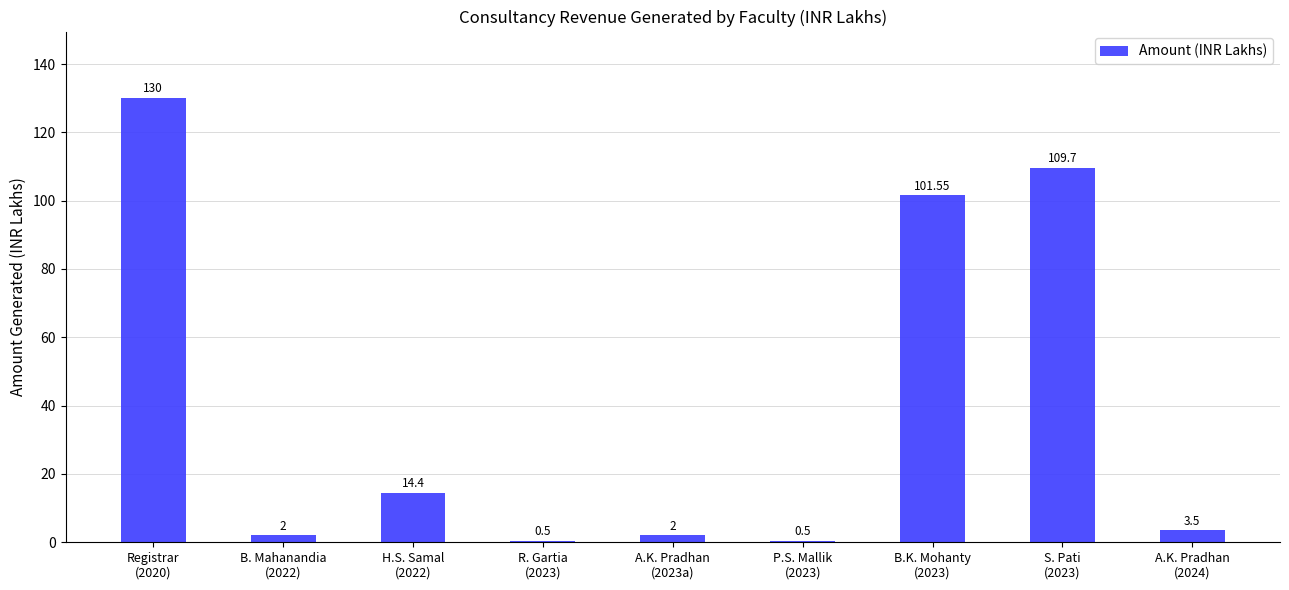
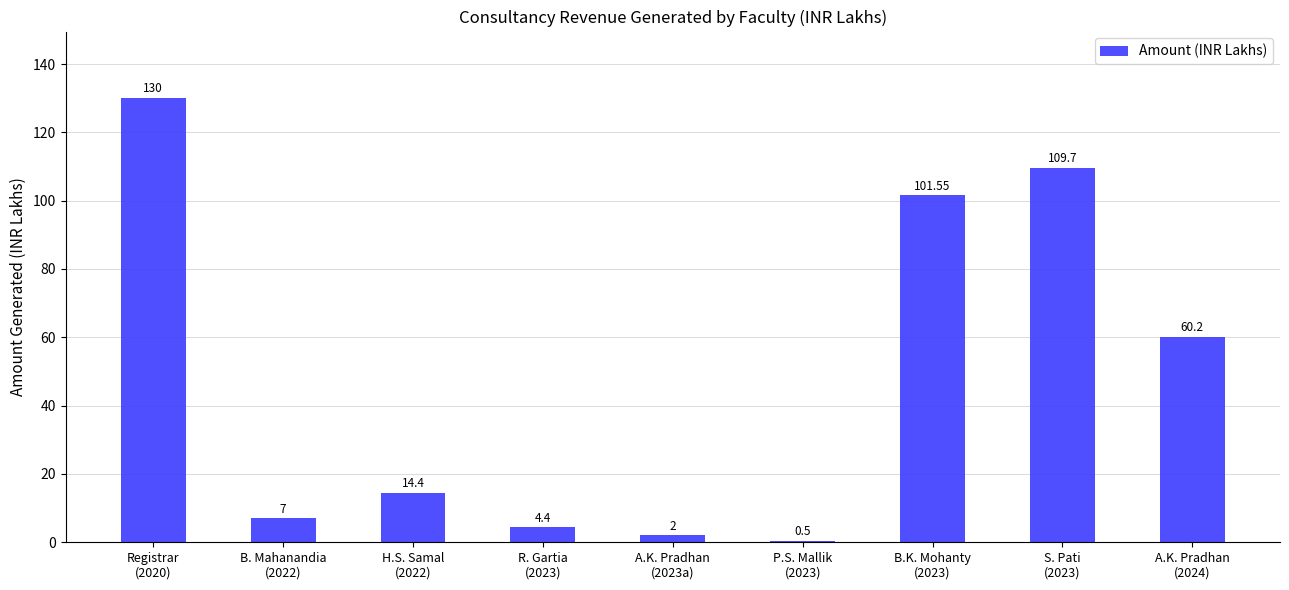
B. Mahanandia (2022): 2 -> 7
R. Gartia (2023): 0.5 -> 4.4
A.K. Pradhan (2024): 3.5 -> 60.2
